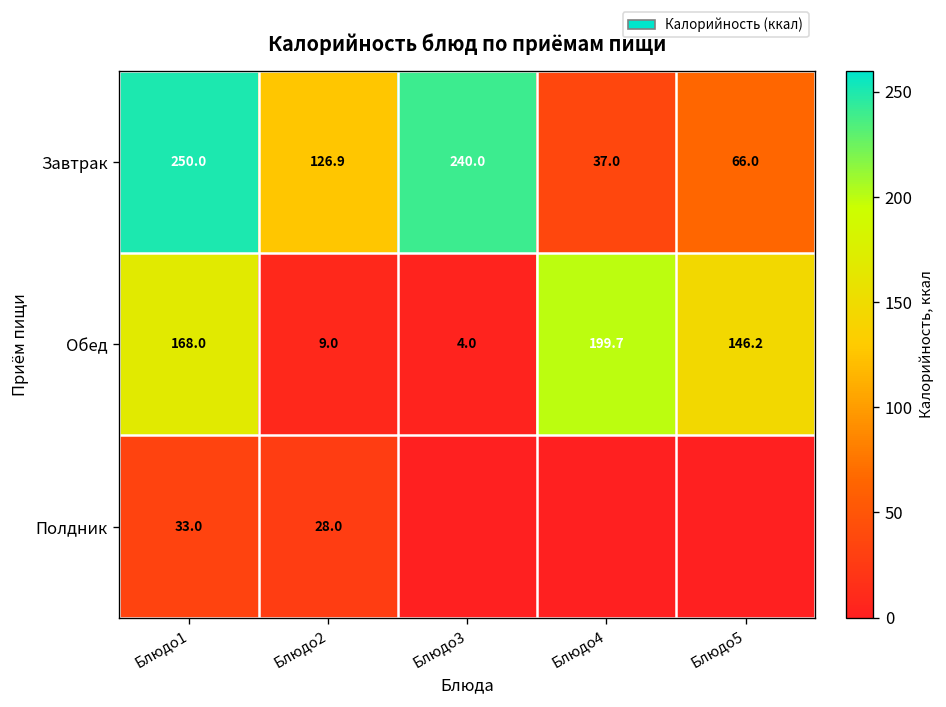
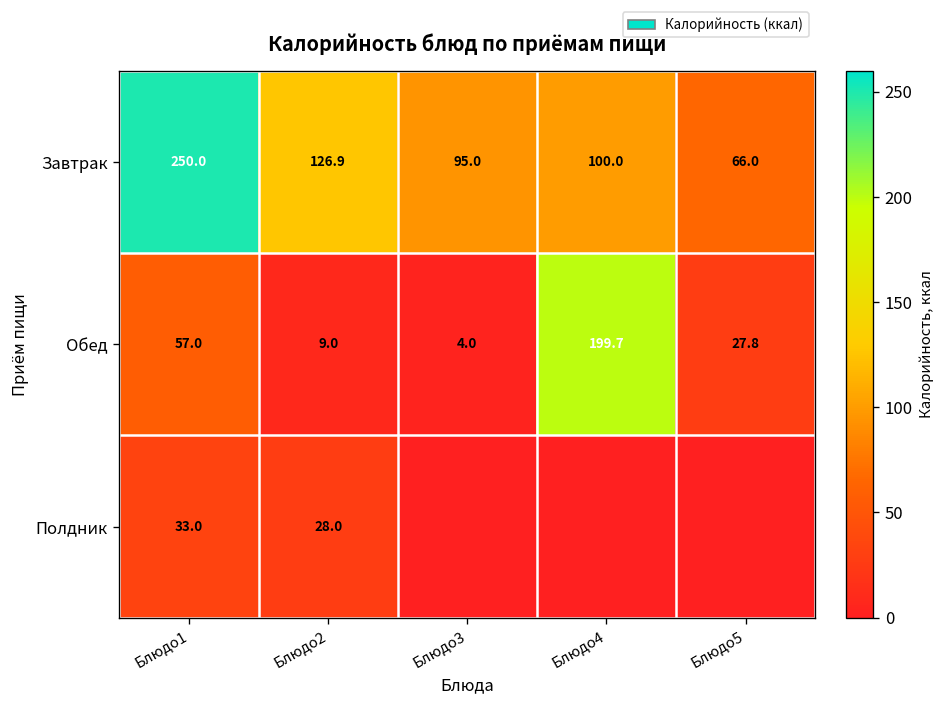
Завтрак, Блюдо3: 240.0 -> 95.0
Завтрак, Блюдо4: 37.0 -> 100.0
Обед, Блюдо1: 168.0 -> 57.0
Обед, Блюдо5: 146.2 -> 27.8
